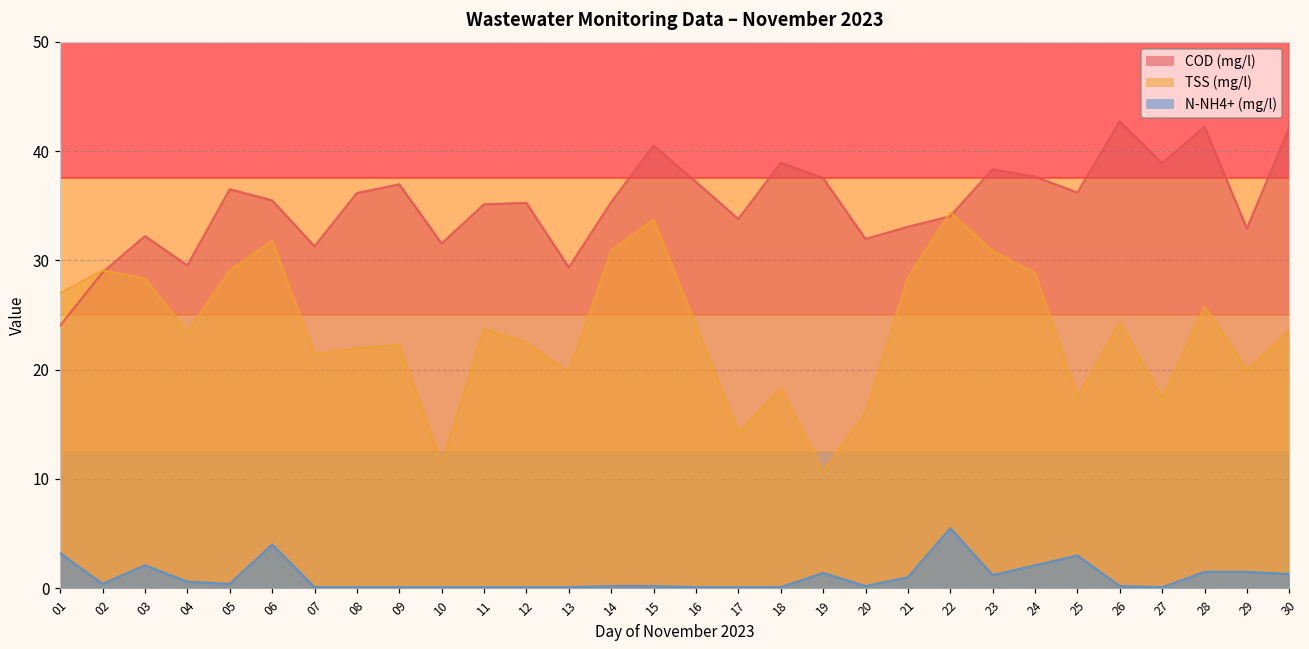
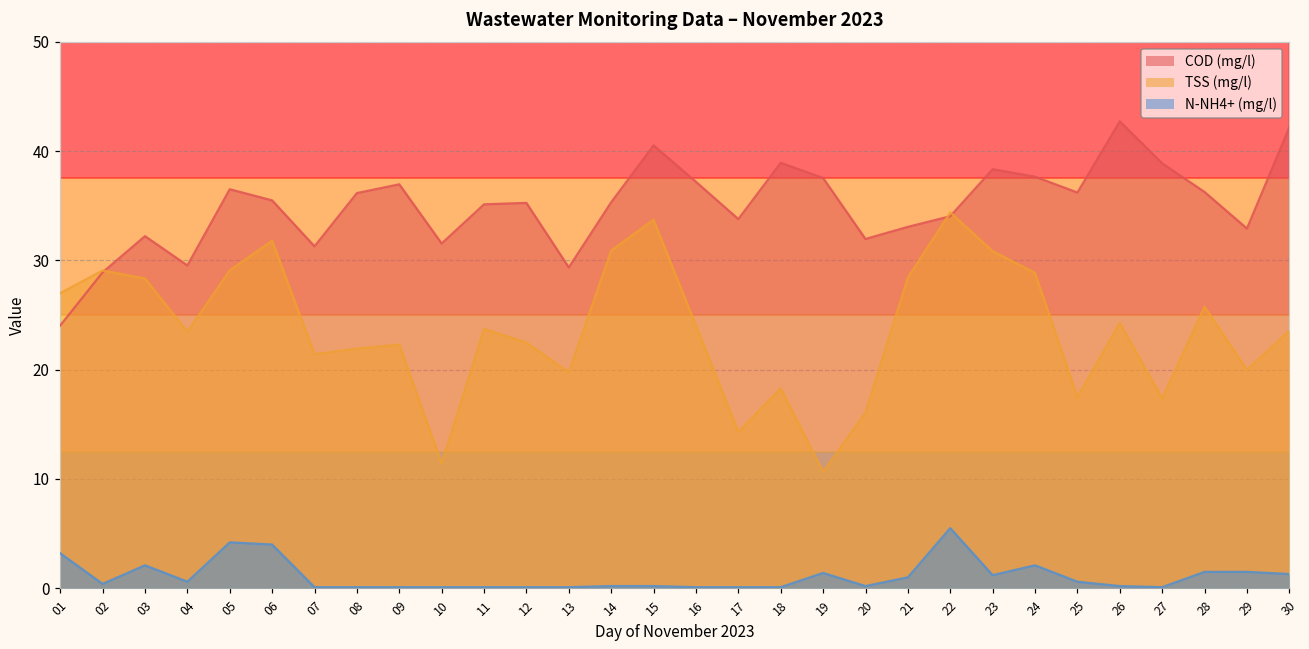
N-NH4+ (mg/l), 05: 0 -> 4
N-NH4+ (mg/l), 25: 3 -> 1
COD (mg/l), 28: 42 -> 36
